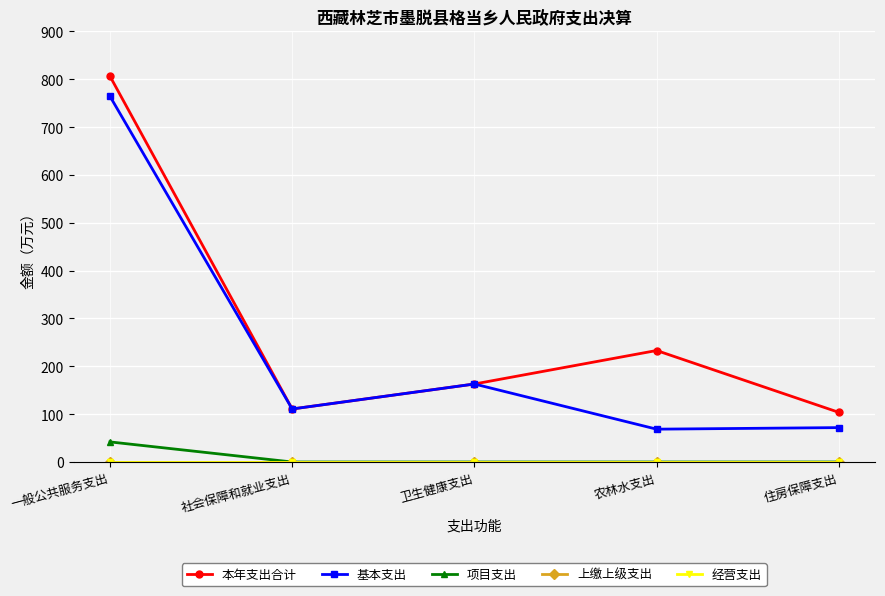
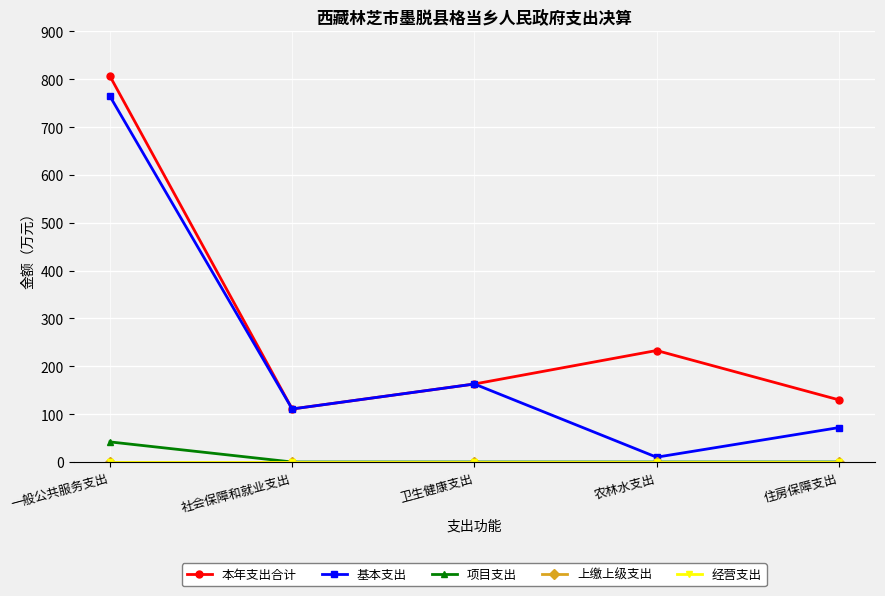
基本支出, 农林水支出: 70 -> 10
本年支出合计, 住房保障支出: 100 -> 130
